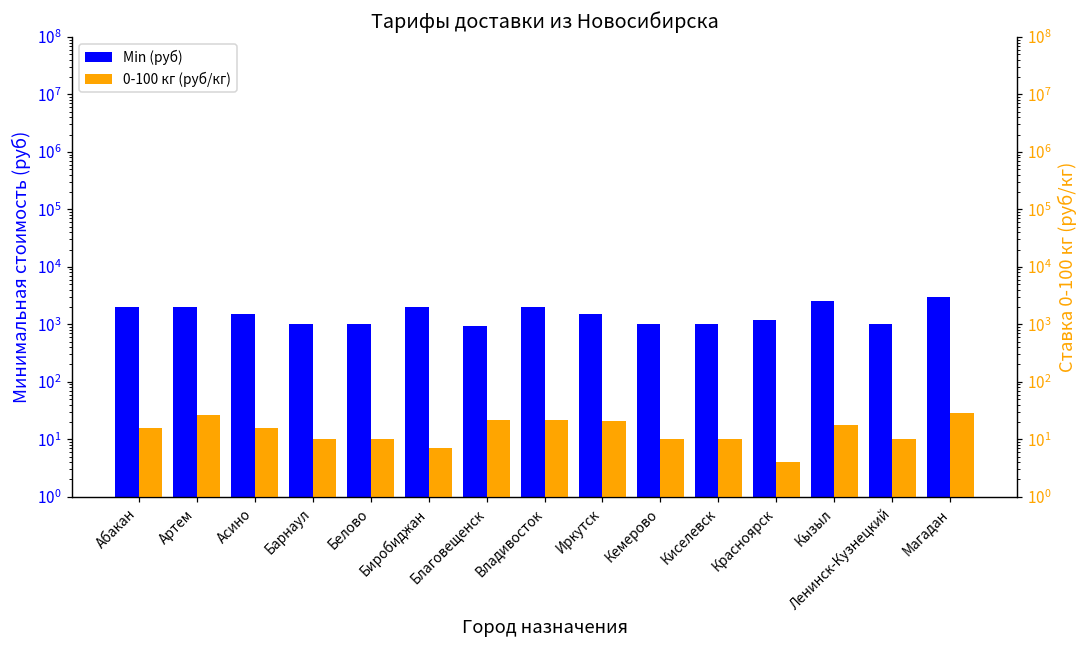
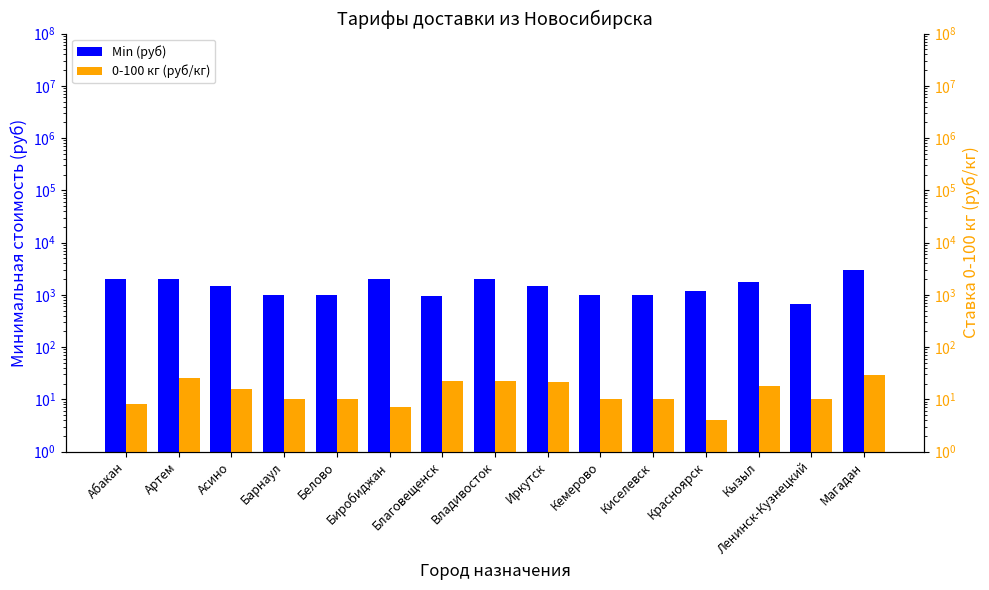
Min (руб), Кызыл: 3000 -> 1700
Min (руб), Ленинск-Кузнецкий: 1000 -> 700
0-100 кг (руб/кг), Абакан: 16 -> 8
